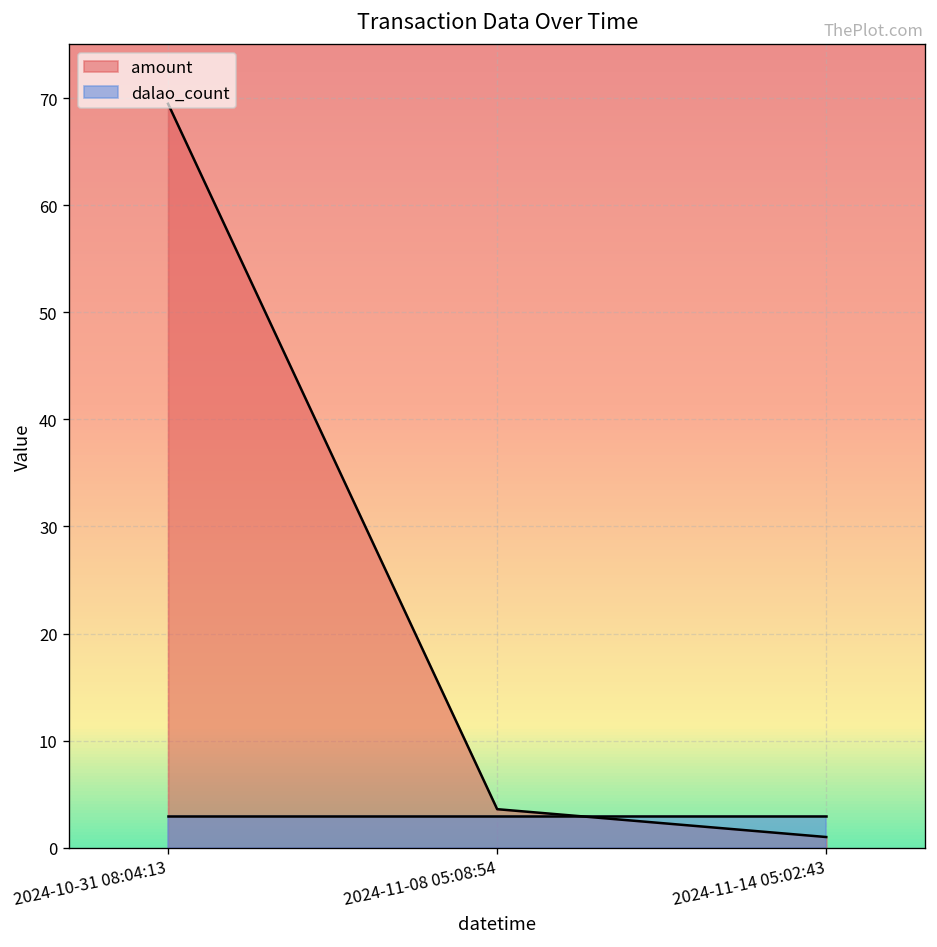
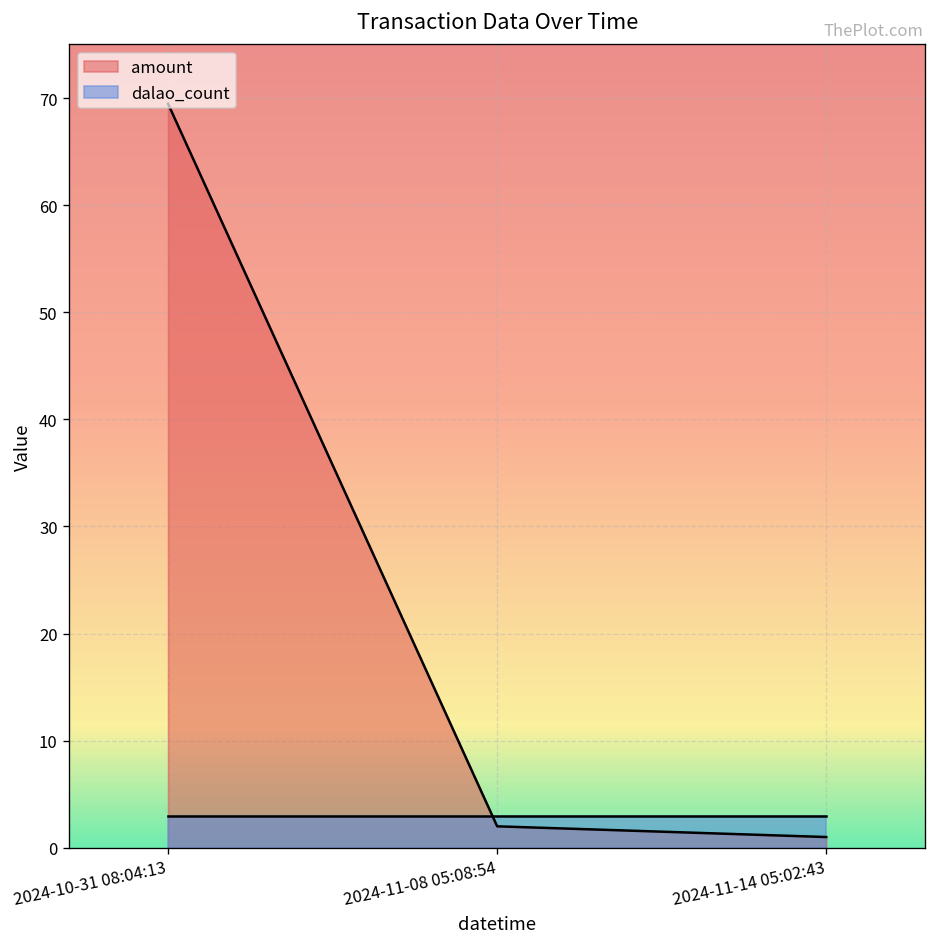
amount, 2024-11-08 05:08:54: 4 -> 2
